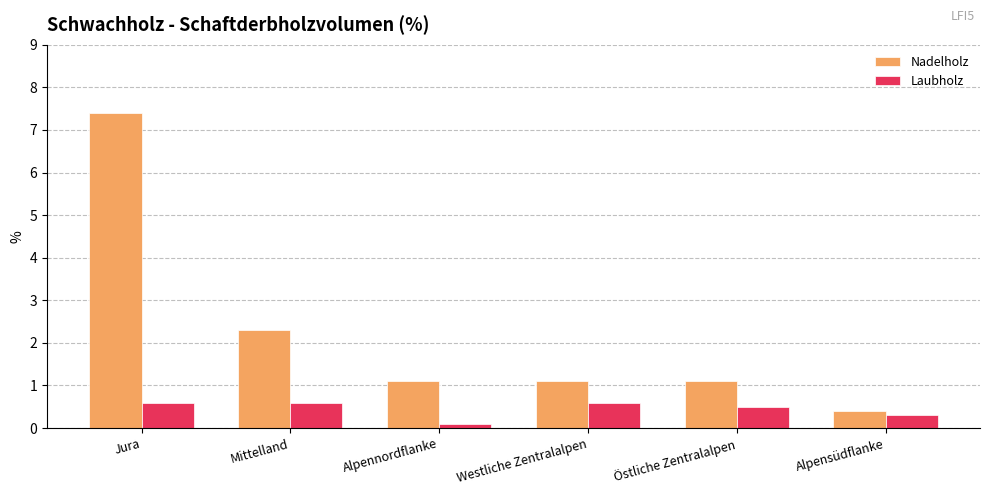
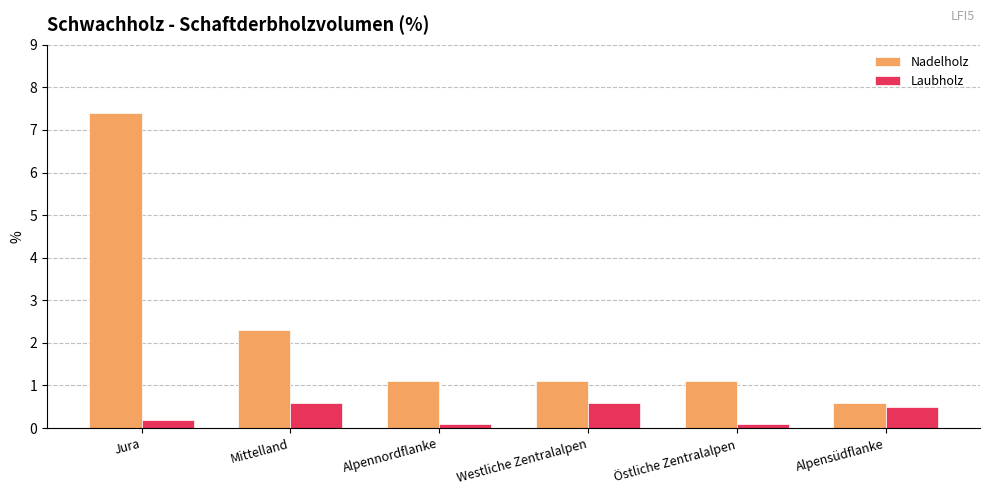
Laubholz, Jura: 0.6 -> 0.2
Laubholz, Östliche Zentralalpen: 0.5 -> 0.1
Nadelholz, Alpensüdflanke: 0.4 -> 0.6
Laubholz, Alpensüdflanke: 0.3 -> 0.5
